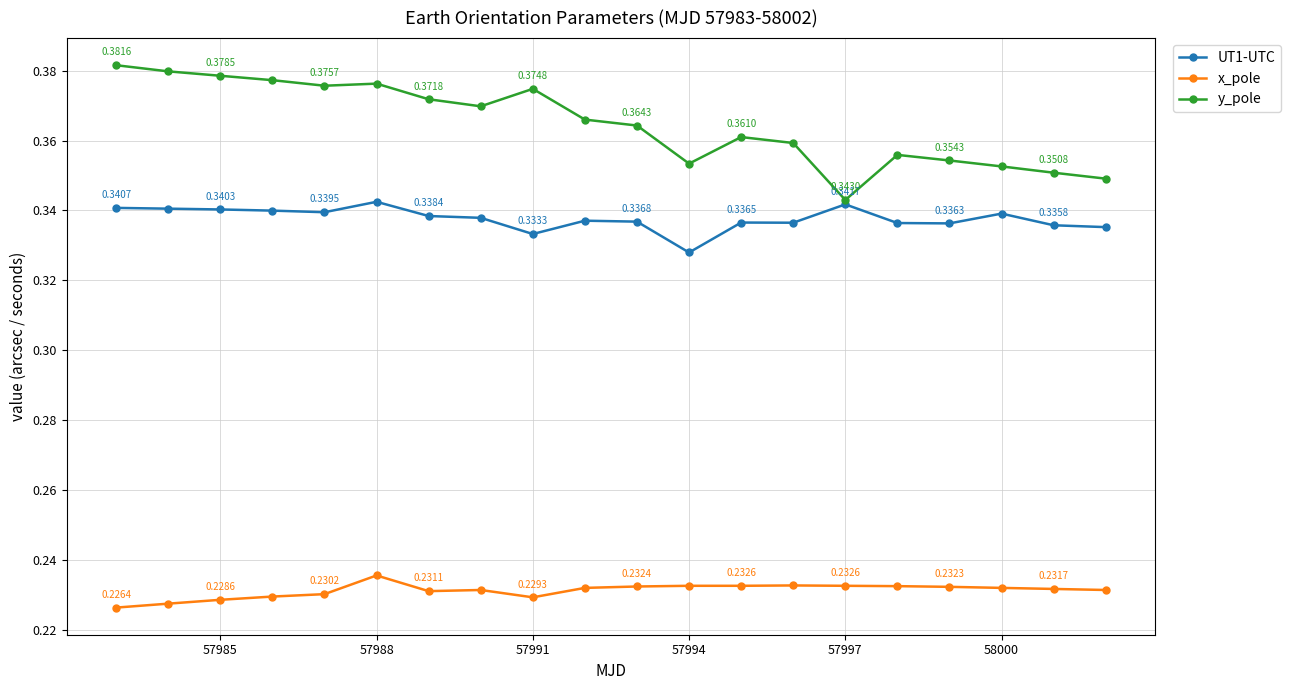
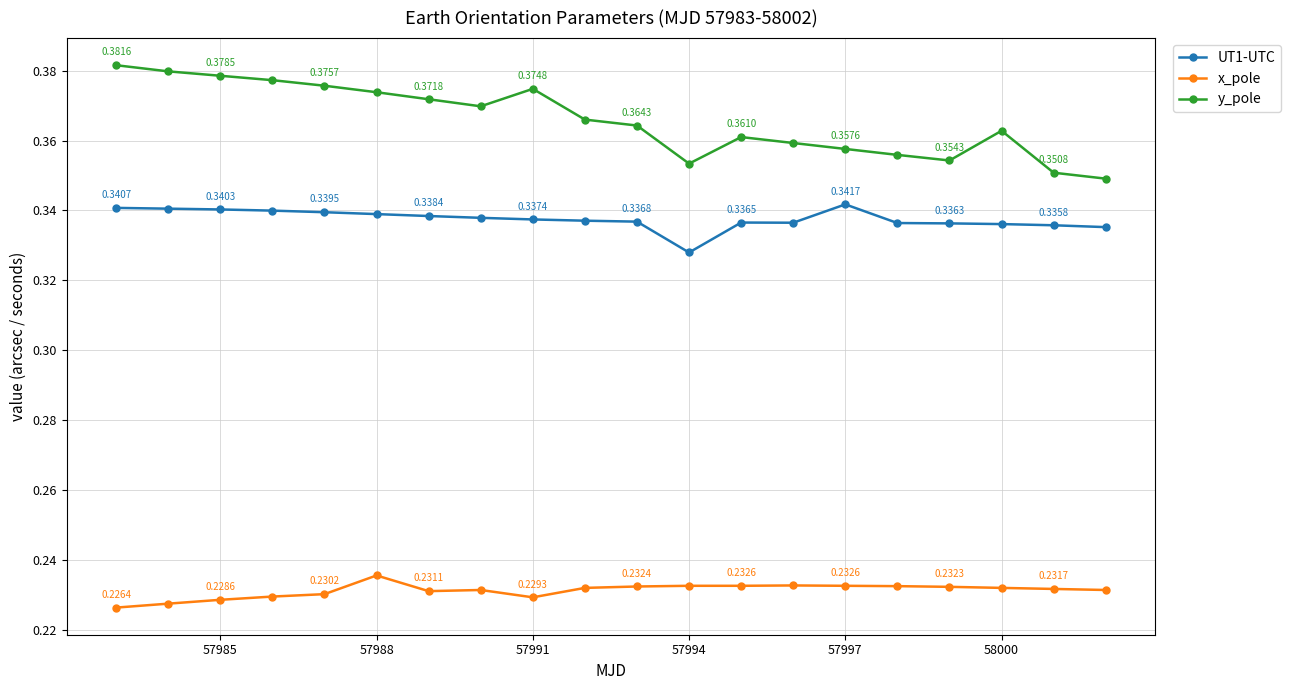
UT1-UTC, 57988: 0.342 -> 0.339
y_pole, 57988: 0.376 -> 0.374
UT1-UTC, 57991: 0.3333 -> 0.3374
y_pole, 57997: 0.3430 -> 0.3576
UT1-UTC, 58000: 0.339 -> 0.336
y_pole, 58000: 0.353 -> 0.363
